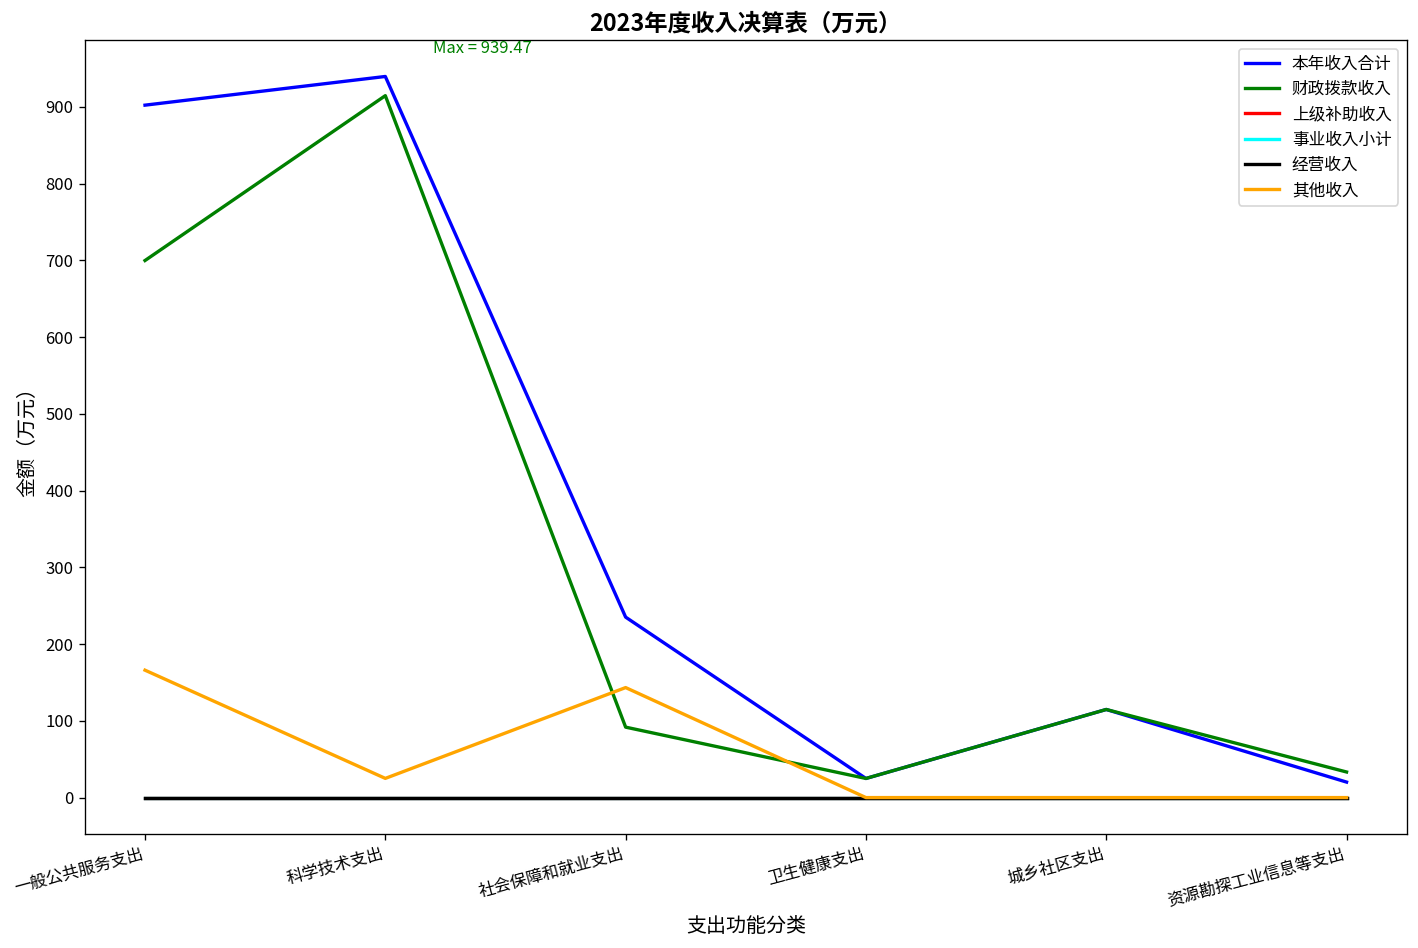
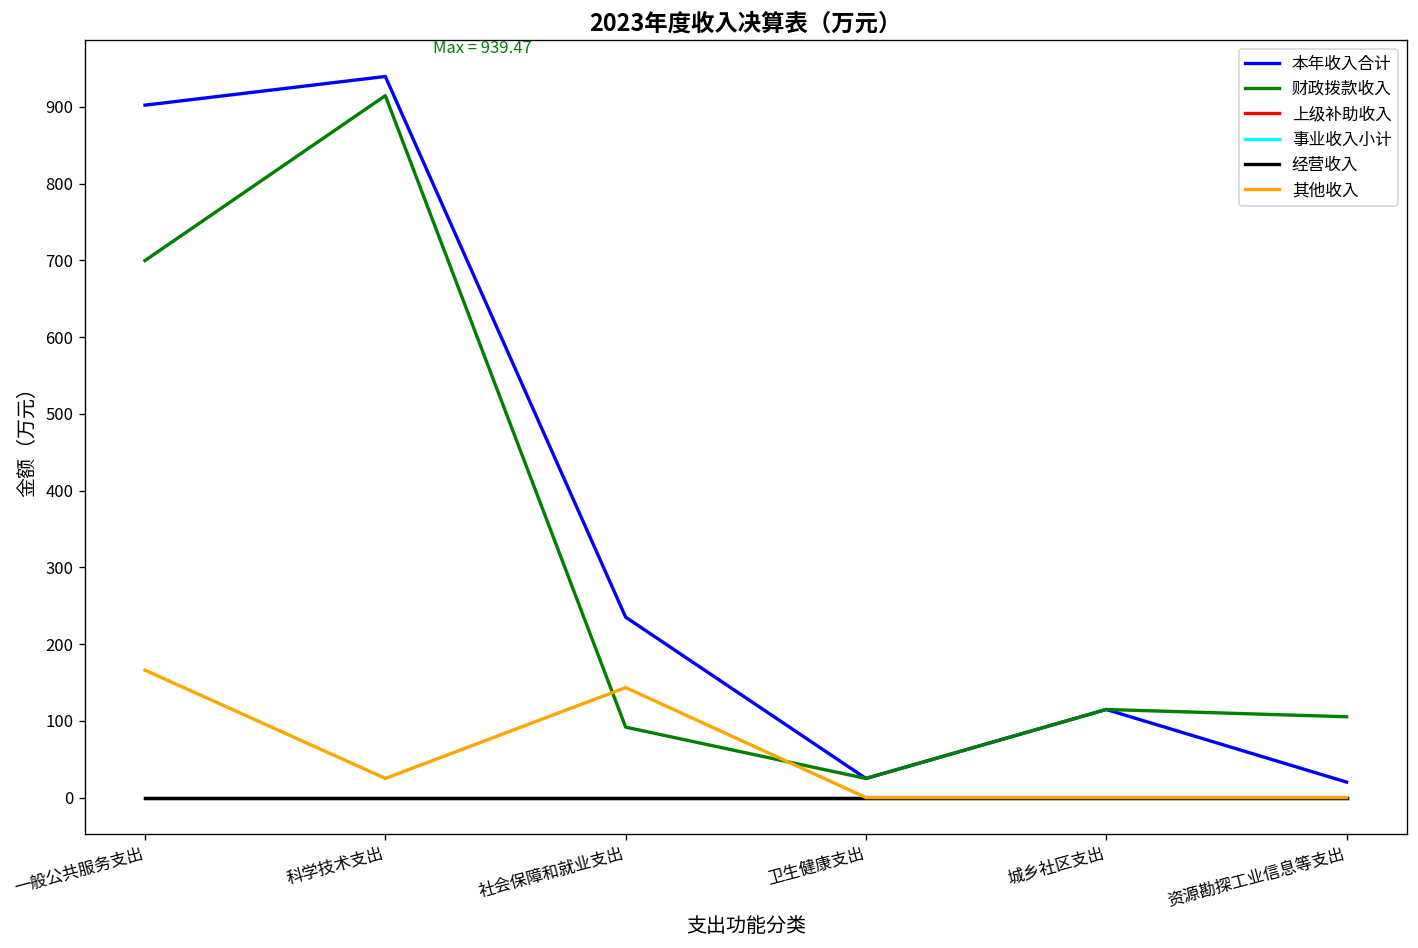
财政拨款收入, 资源勘探工业信息等支出: 30 -> 110
